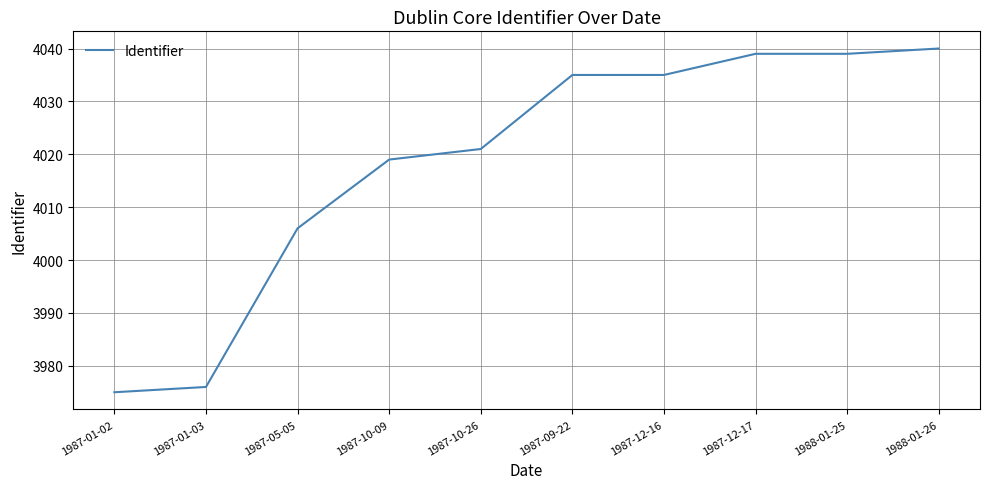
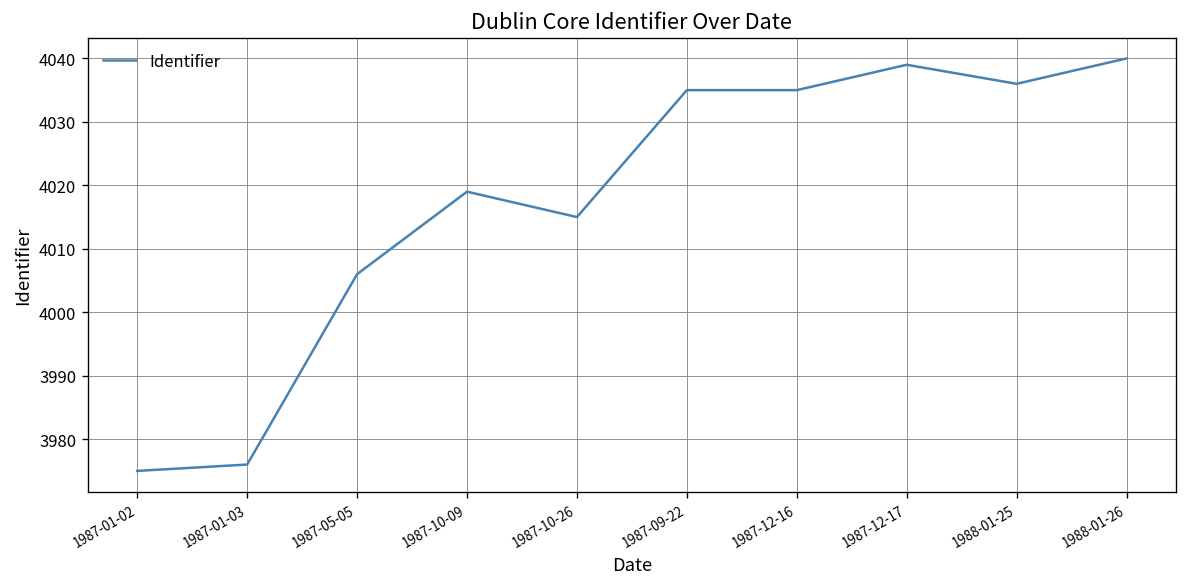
1987-10-26: 4021 -> 4015
1988-01-25: 4039 -> 4036
